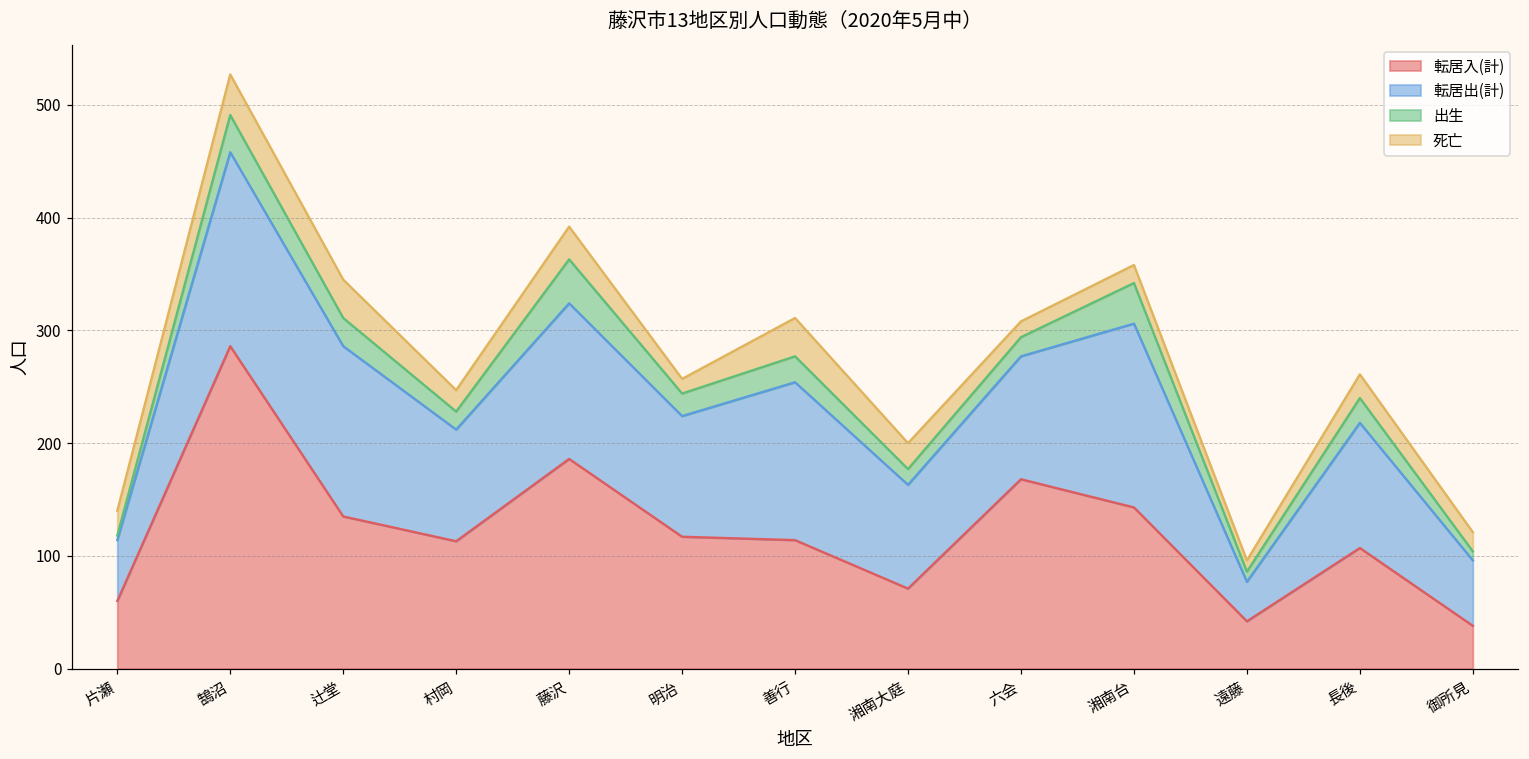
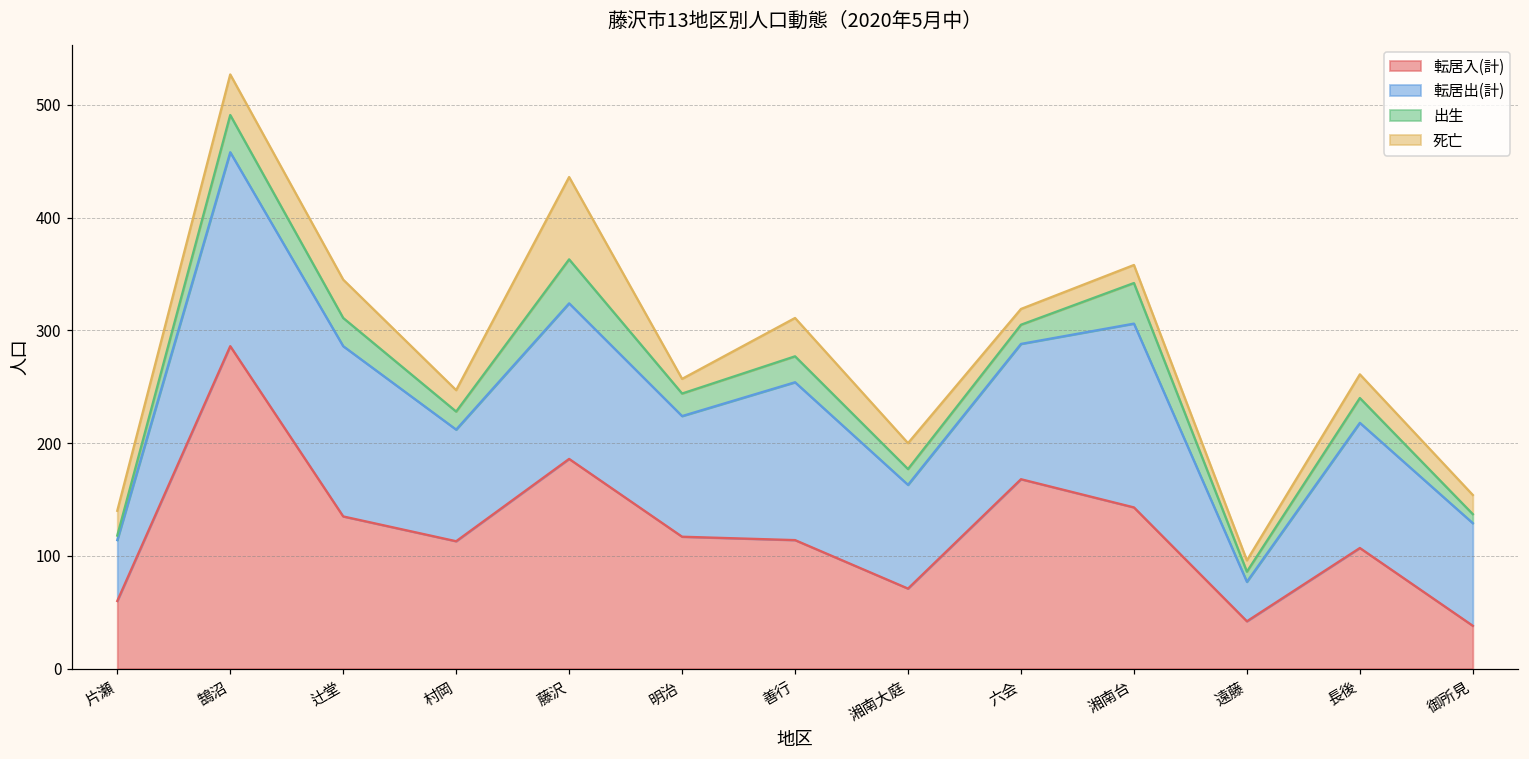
死亡, 藤沢: 29 -> 73
転居出(計), 六会: 109 -> 120
転居出(計), 御所見: 58 -> 91
